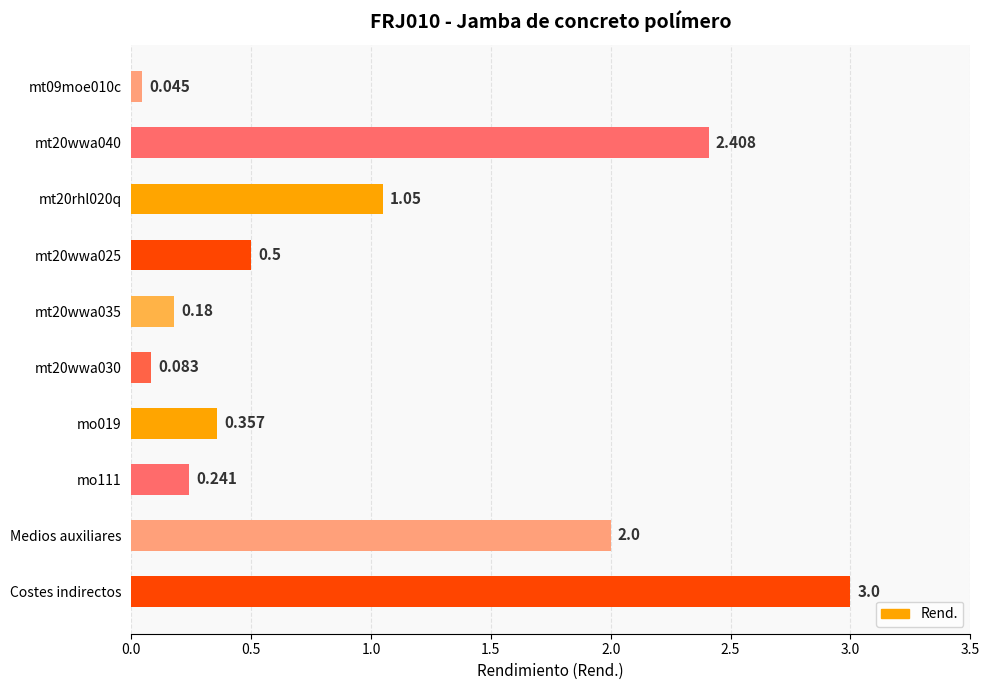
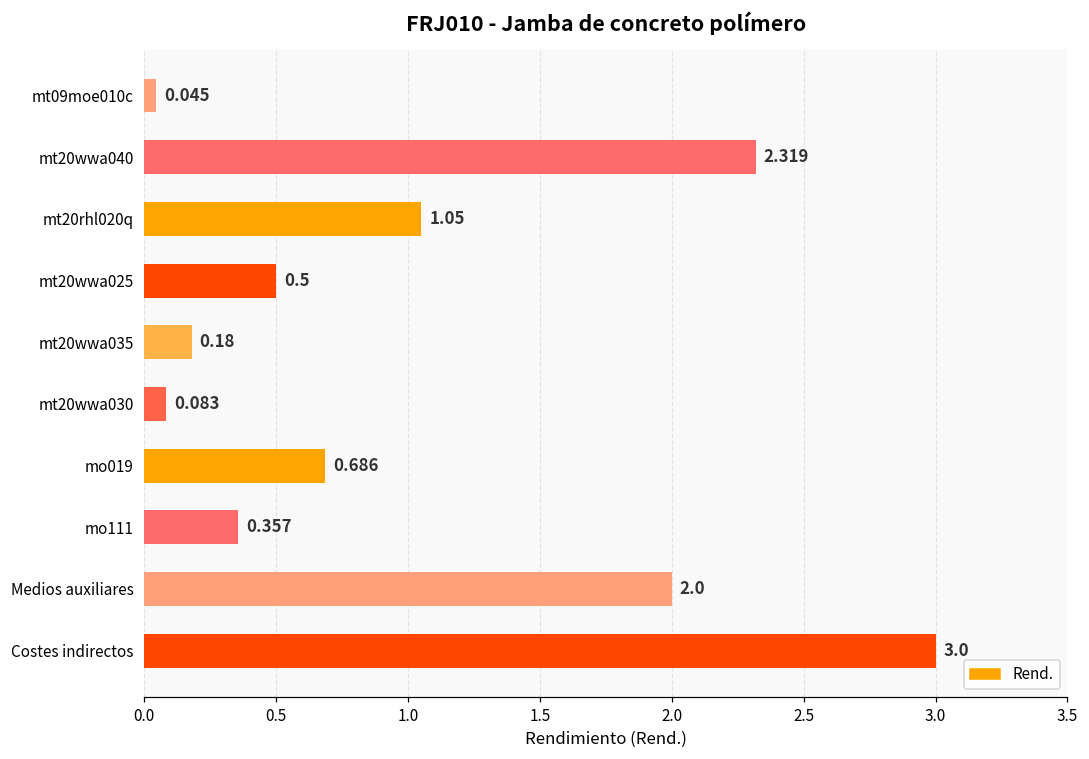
mt20wwa040: 2.408 -> 2.319
mo019: 0.357 -> 0.686
mo111: 0.241 -> 0.357
